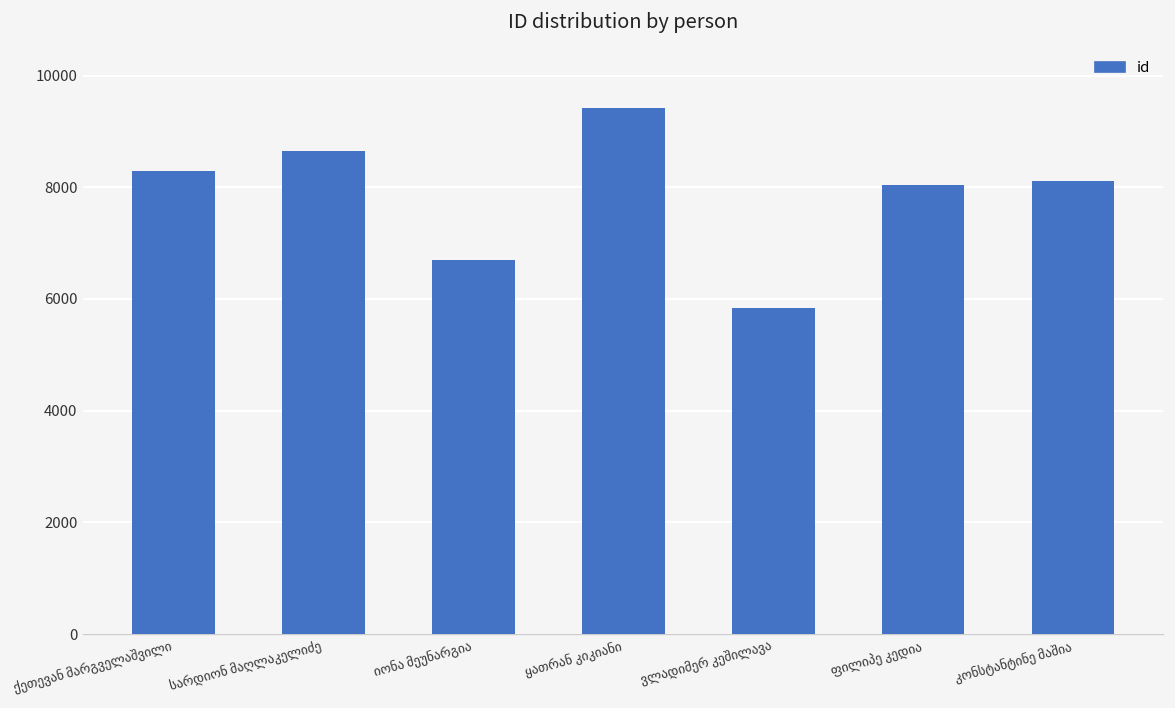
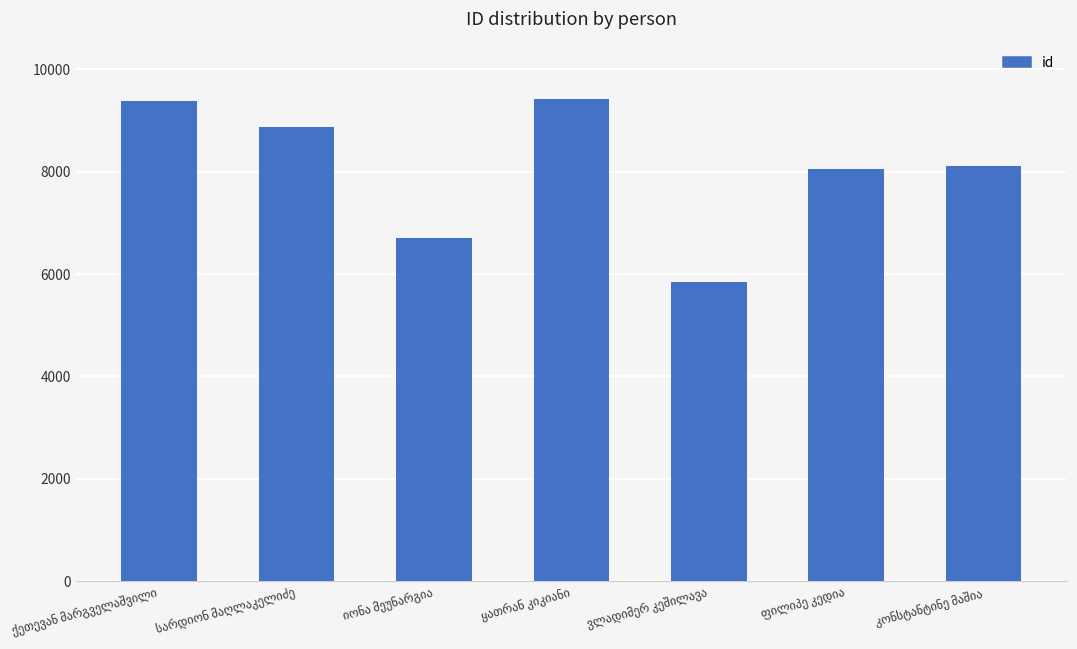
ქეთევან მარგველაშვილი: 8300 -> 9400
სარდიონ მაღლაკელიძე: 8700 -> 8900
